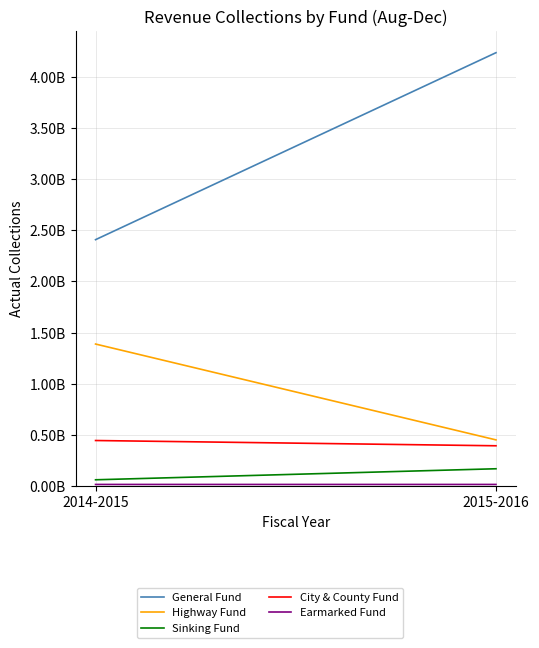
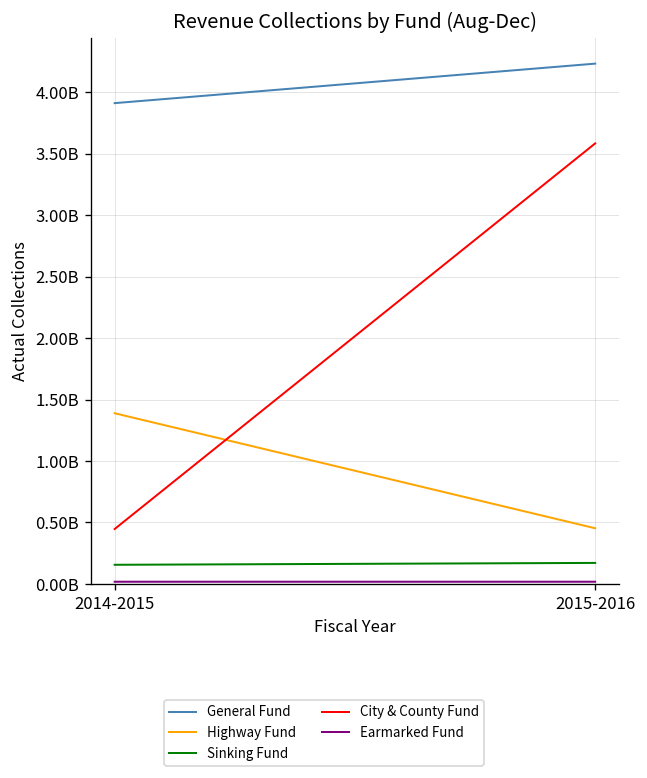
General Fund, 2014-2015: 2410000000 -> 3910000000
Sinking Fund, 2014-2015: 60000000 -> 160000000
City & County Fund, 2015-2016: 400000000 -> 3580000000
